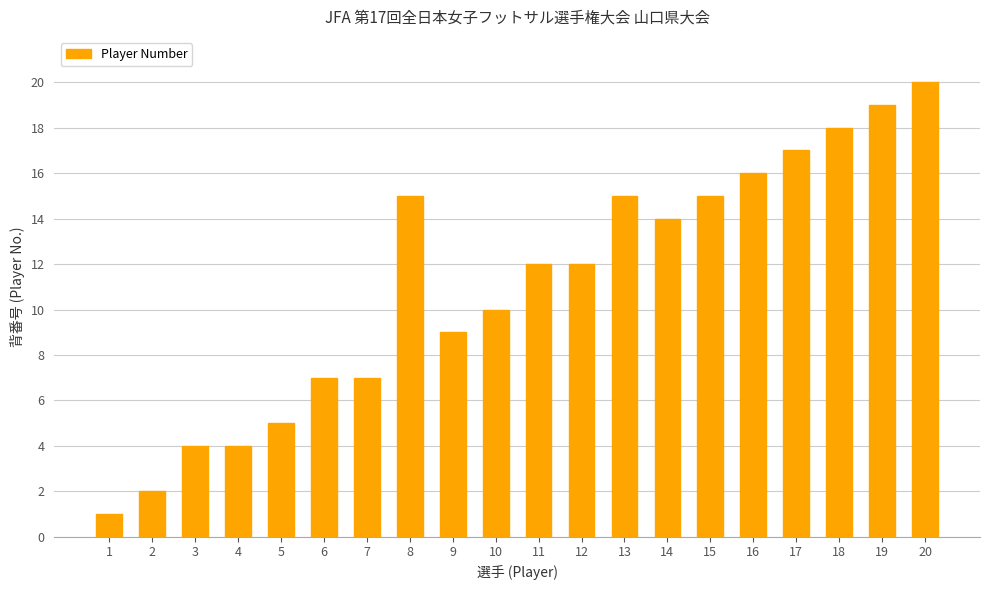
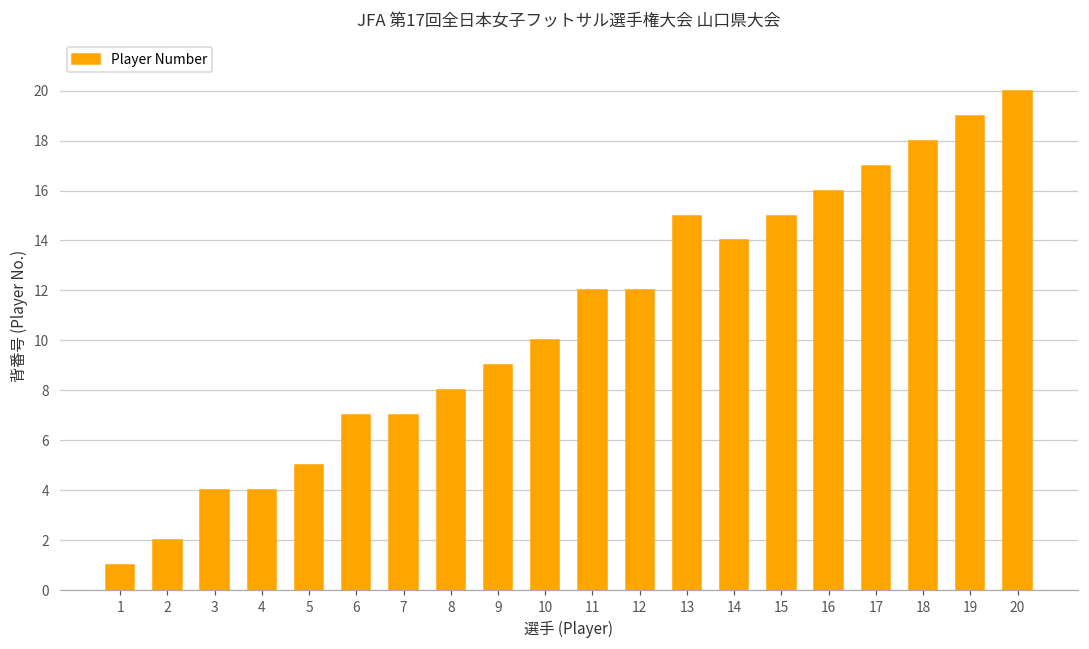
8: 15 -> 8
